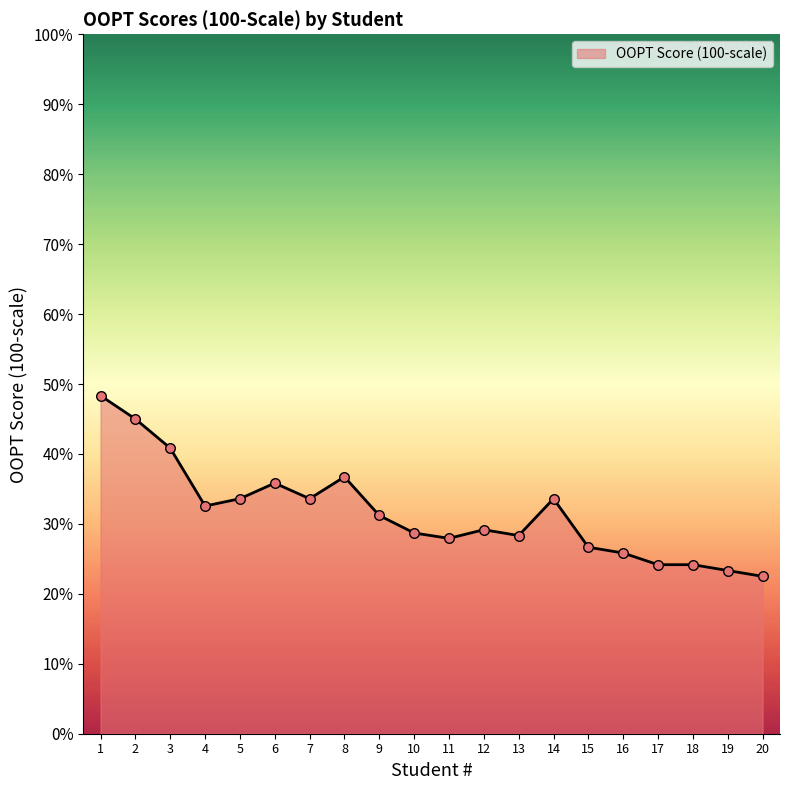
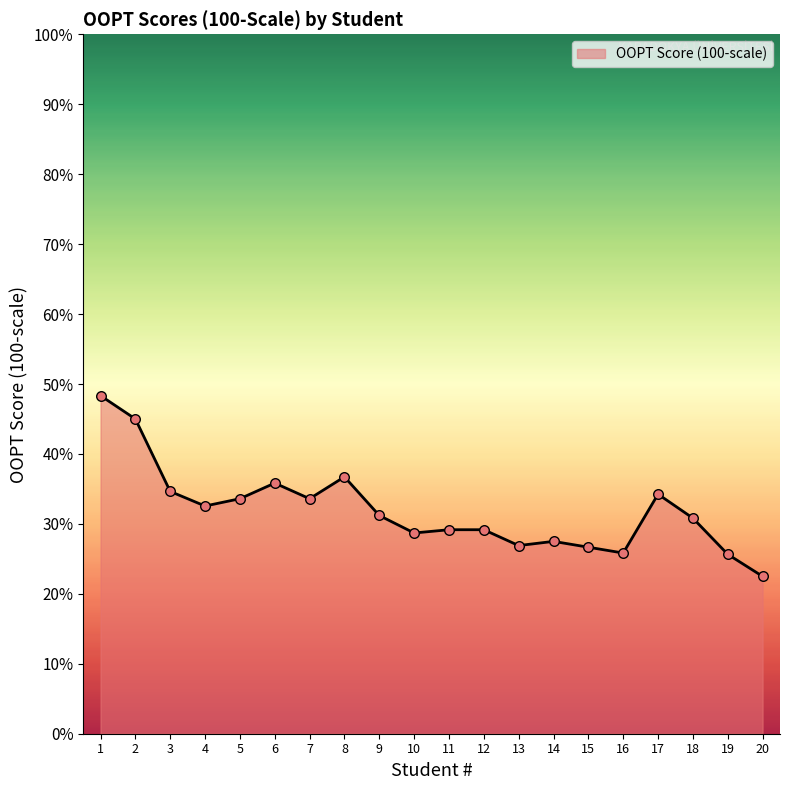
3: 41% -> 35%
11: 28% -> 29%
13: 28% -> 27%
14: 34% -> 28%
17: 24% -> 34%
18: 24% -> 31%
19: 23% -> 26%
